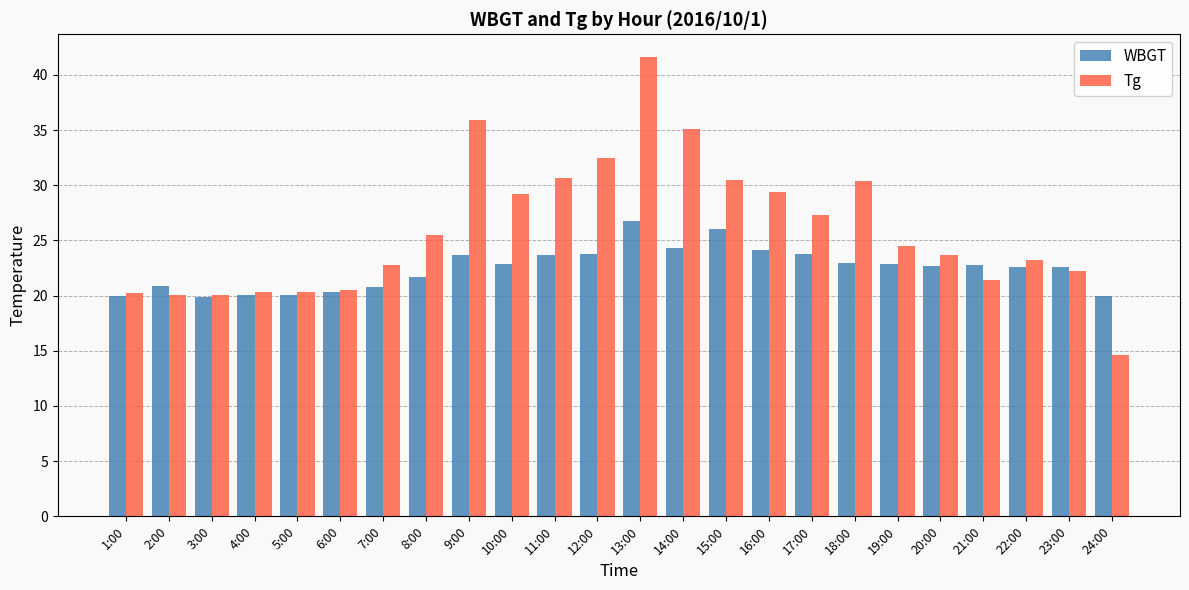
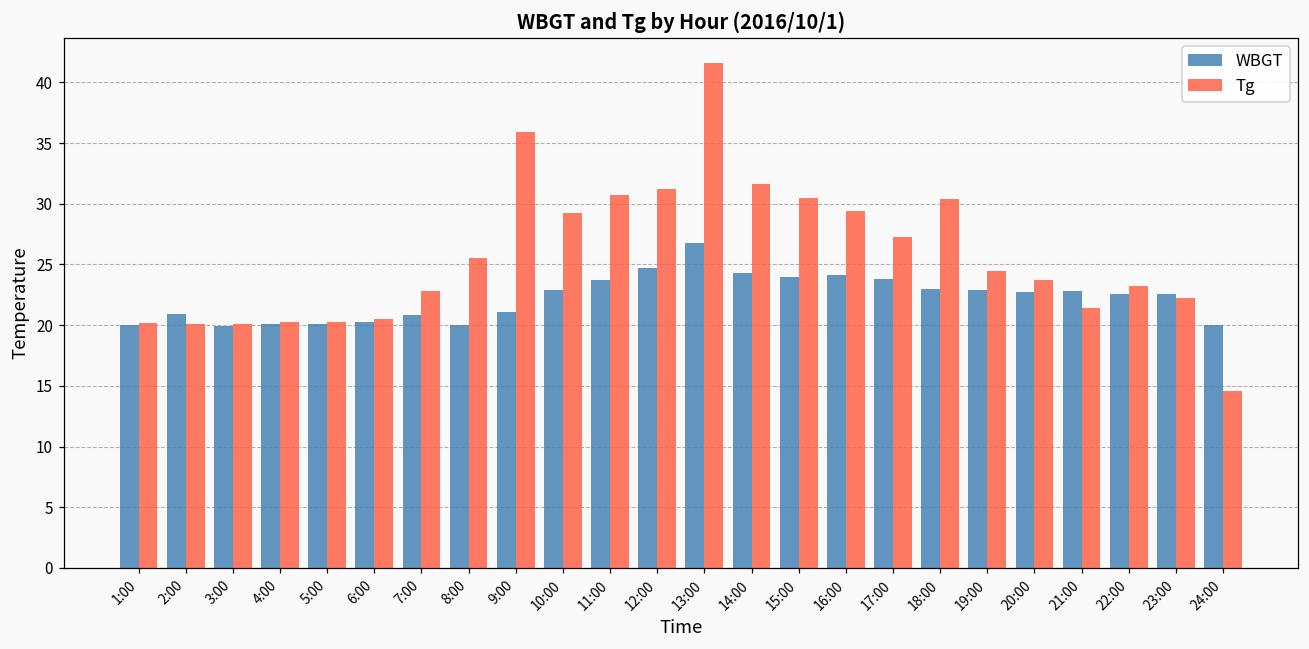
WBGT, 8:00: 21.7 -> 20.0
WBGT, 9:00: 23.7 -> 21.1
WBGT, 12:00: 23.8 -> 24.7
Tg, 12:00: 32.5 -> 31.2
Tg, 14:00: 35.1 -> 31.6
WBGT, 15:00: 26 -> 24
